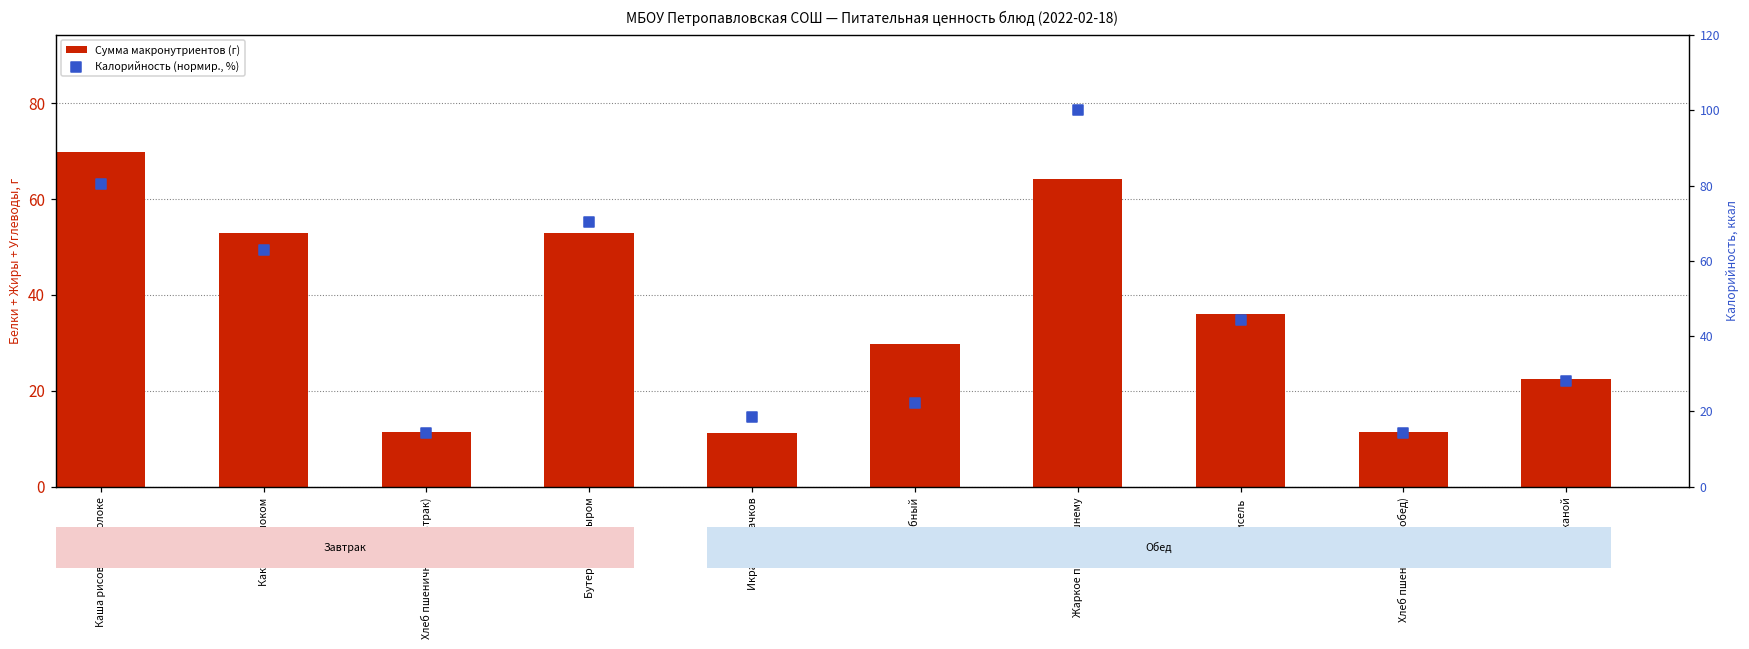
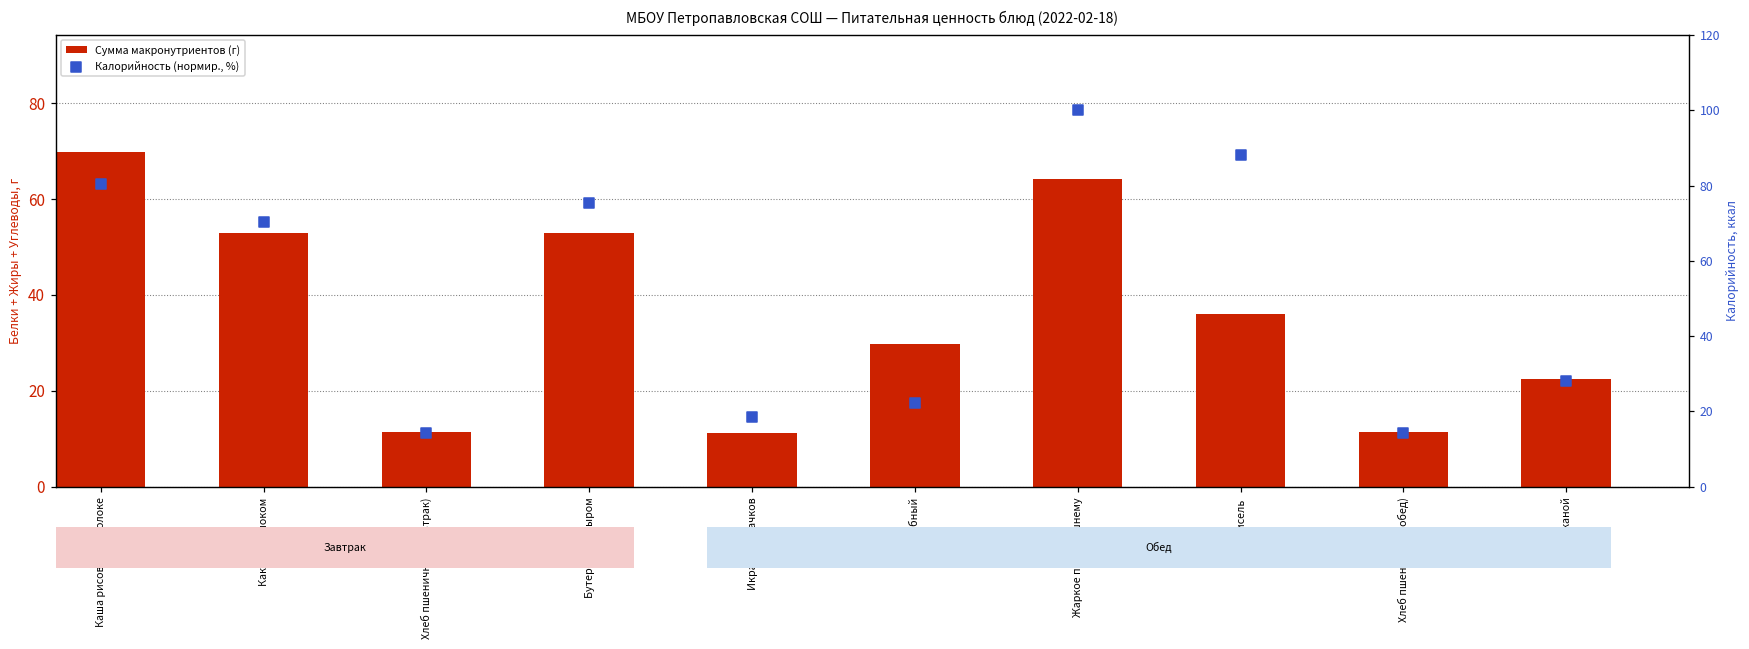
Калорийность (нормир., %), Какао с молоком: 63 -> 70
Калорийность (нормир., %), Бутерброд с сыром: 70 -> 75
Калорийность (нормир., %), Кисель: 44 -> 88
